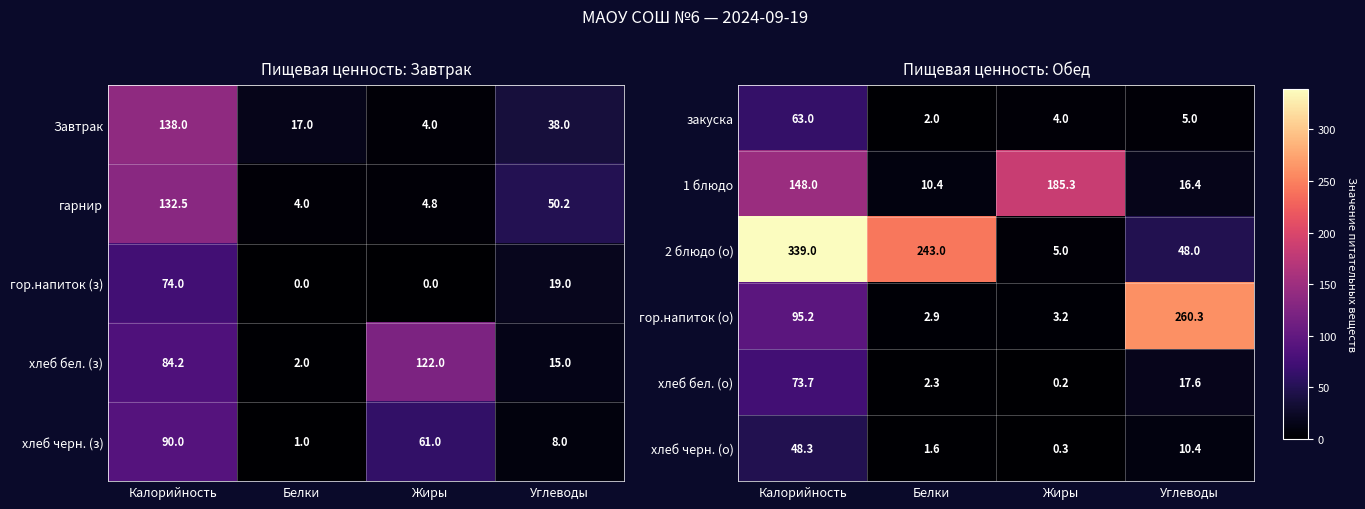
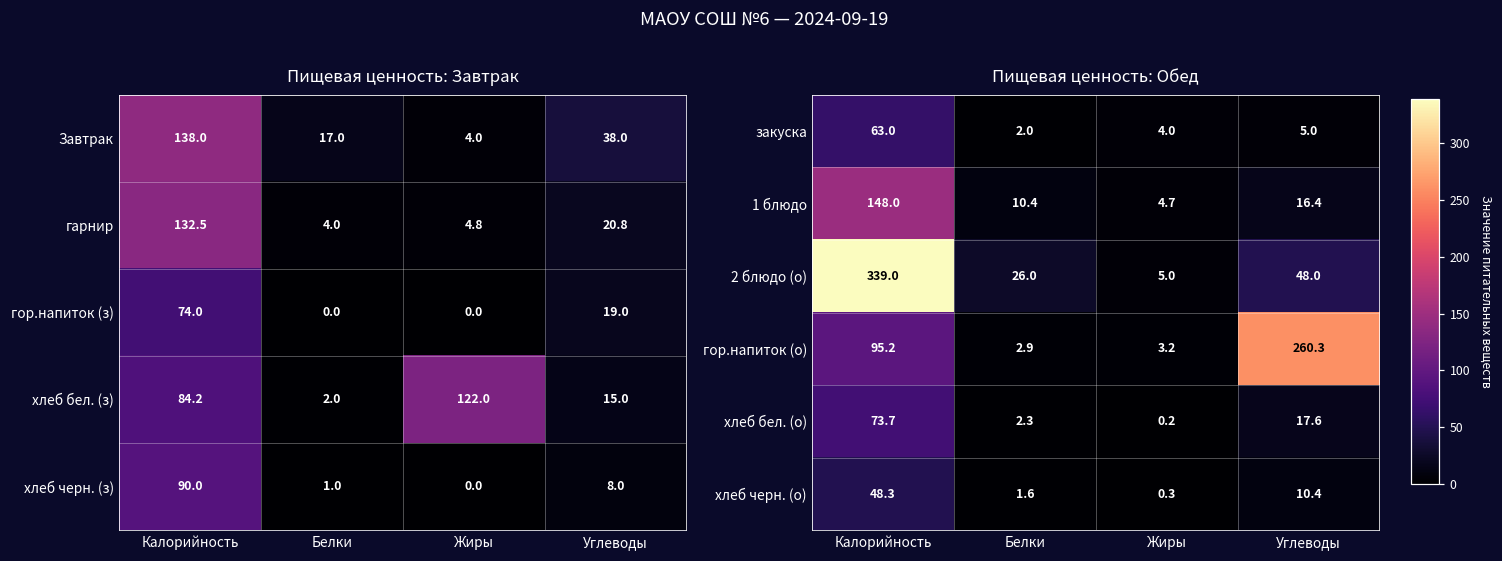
Пищевая ценность: Завтрак, гарнир, Углеводы: 50.2 -> 20.8
Пищевая ценность: Завтрак, хлеб черн. (з), Жиры: 61.0 -> 0.0
Пищевая ценность: Обед, 1 блюдо, Жиры: 185.3 -> 4.7
Пищевая ценность: Обед, 2 блюдо (о), Белки: 243.0 -> 26.0
